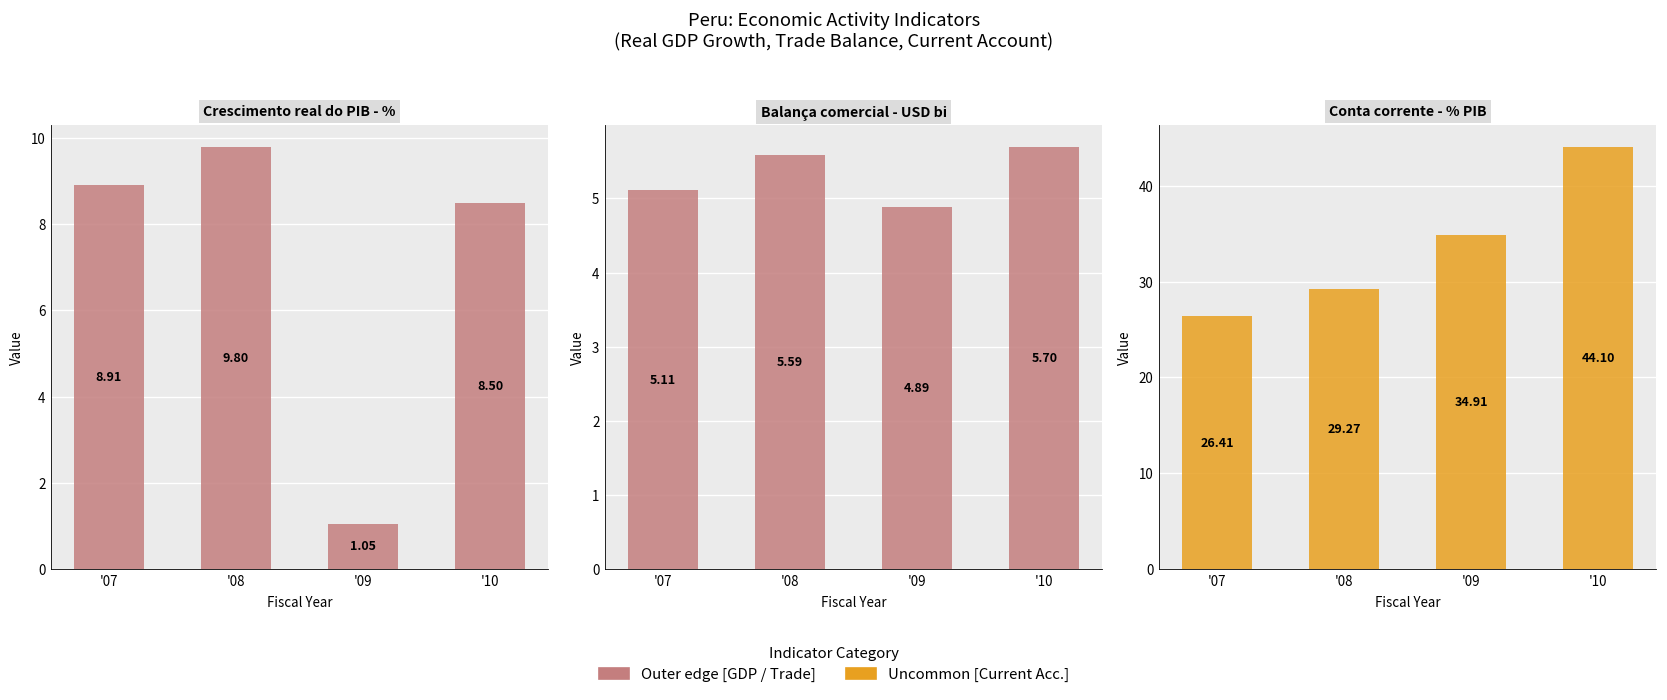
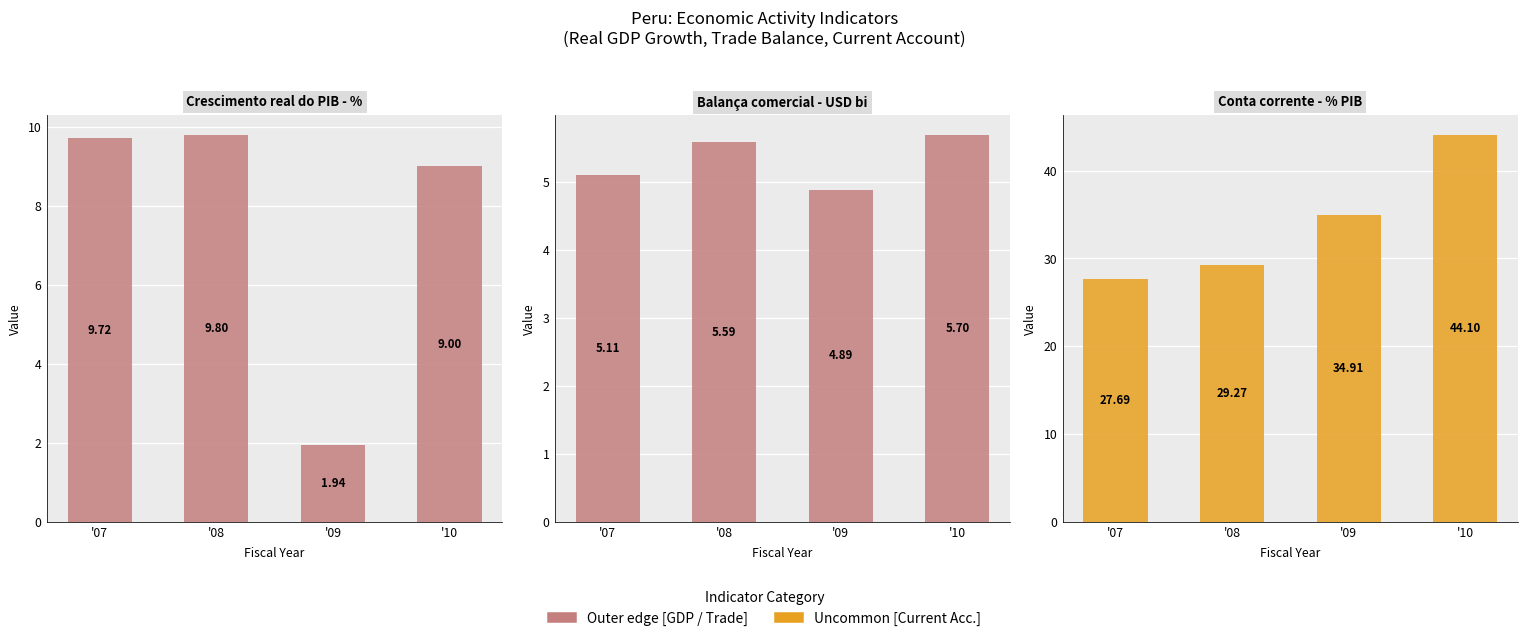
Crescimento real do PIB - %, '07: 8.91 -> 9.72
Crescimento real do PIB - %, '09: 1.05 -> 1.94
Crescimento real do PIB - %, '10: 8.50 -> 9.00
Conta corrente - % PIB, '07: 26.41 -> 27.69
